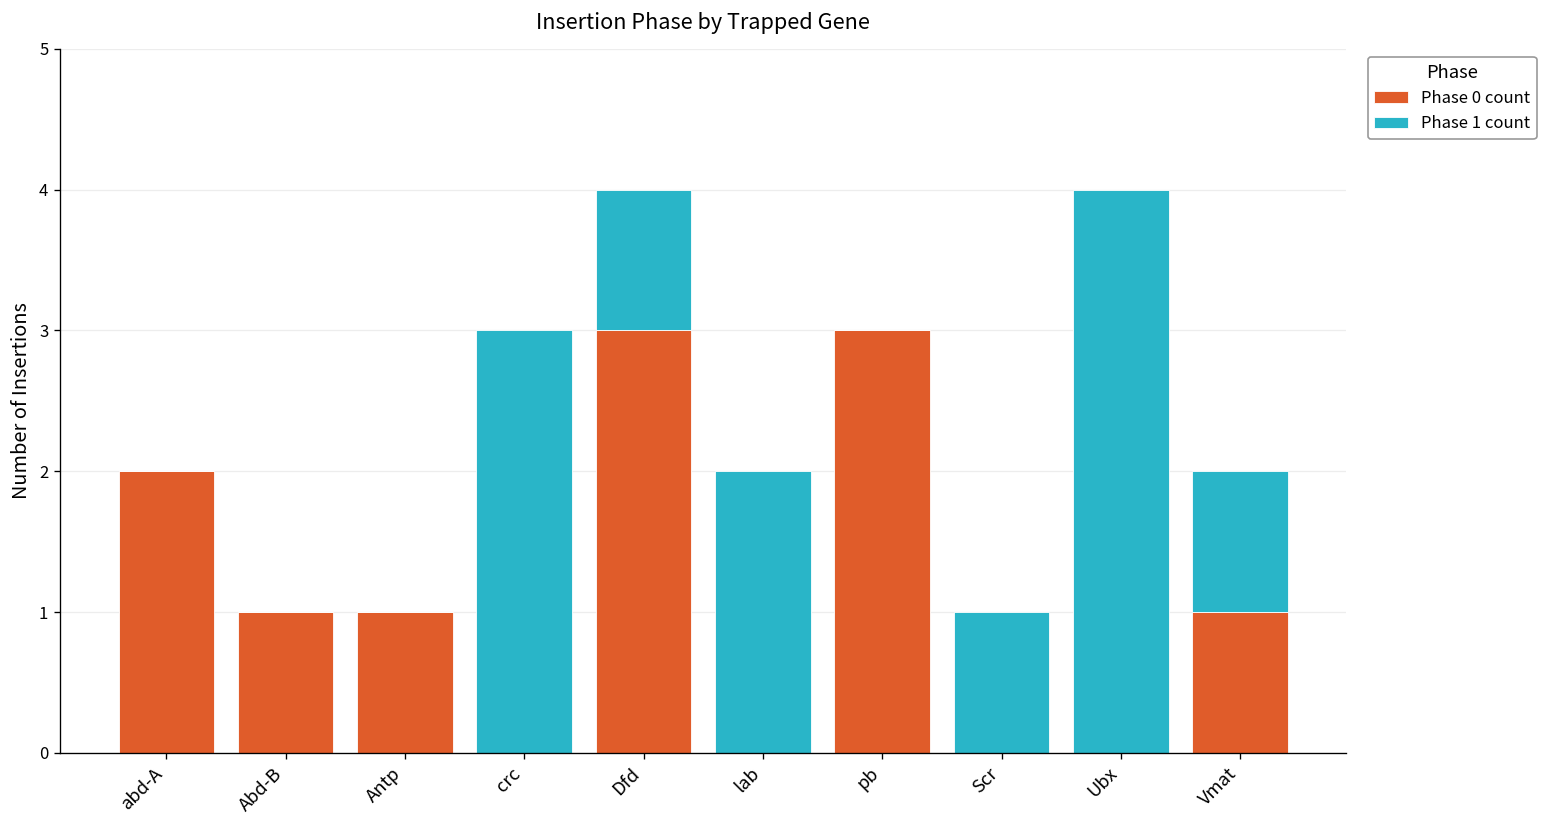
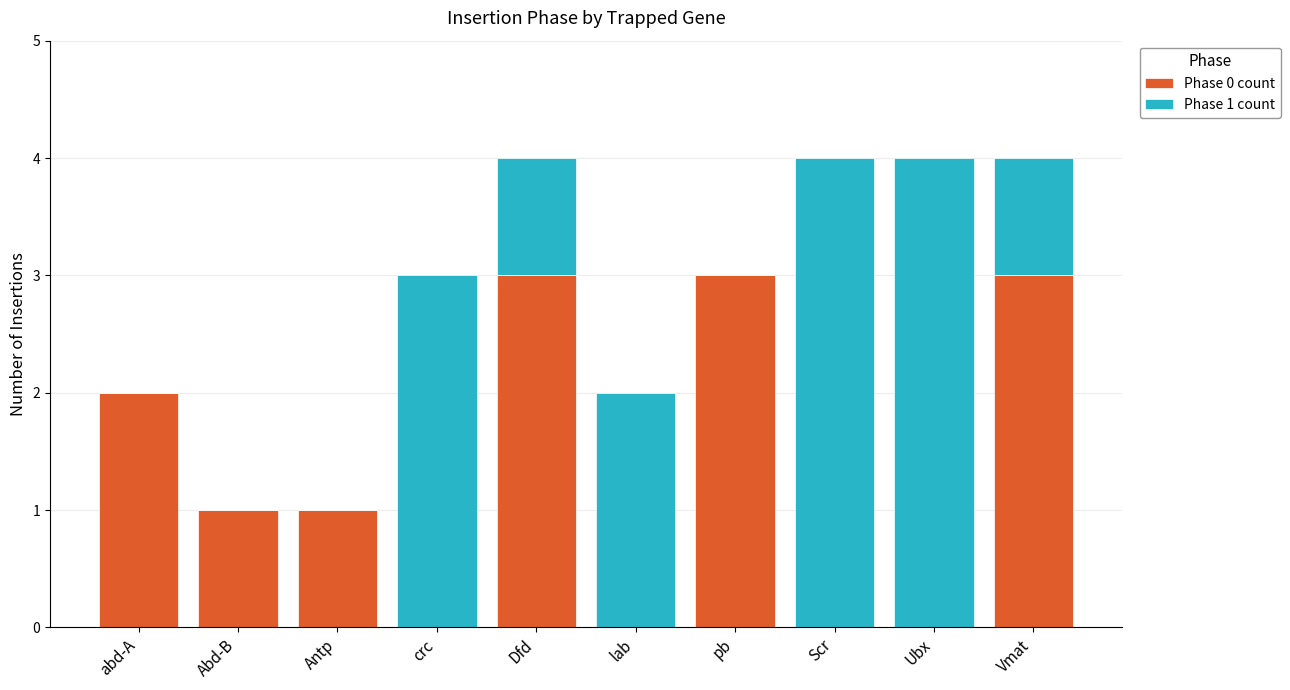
Phase 1 count, Scr: 1 -> 4
Phase 0 count, Vmat: 1 -> 3
